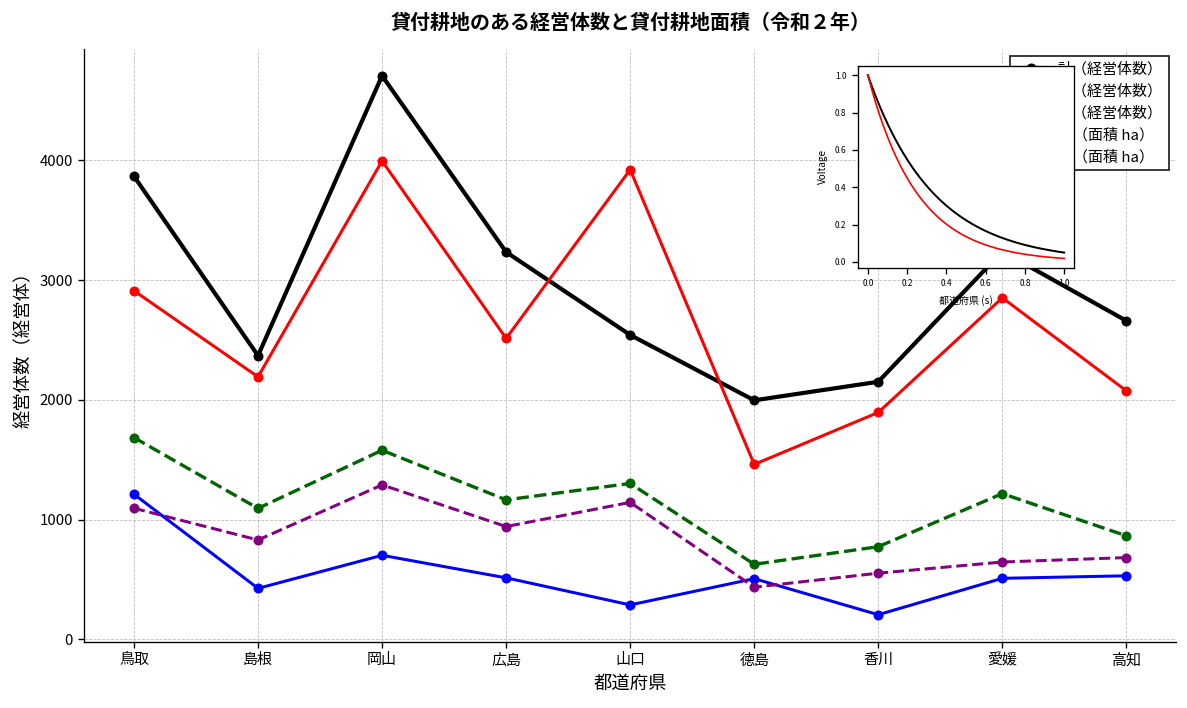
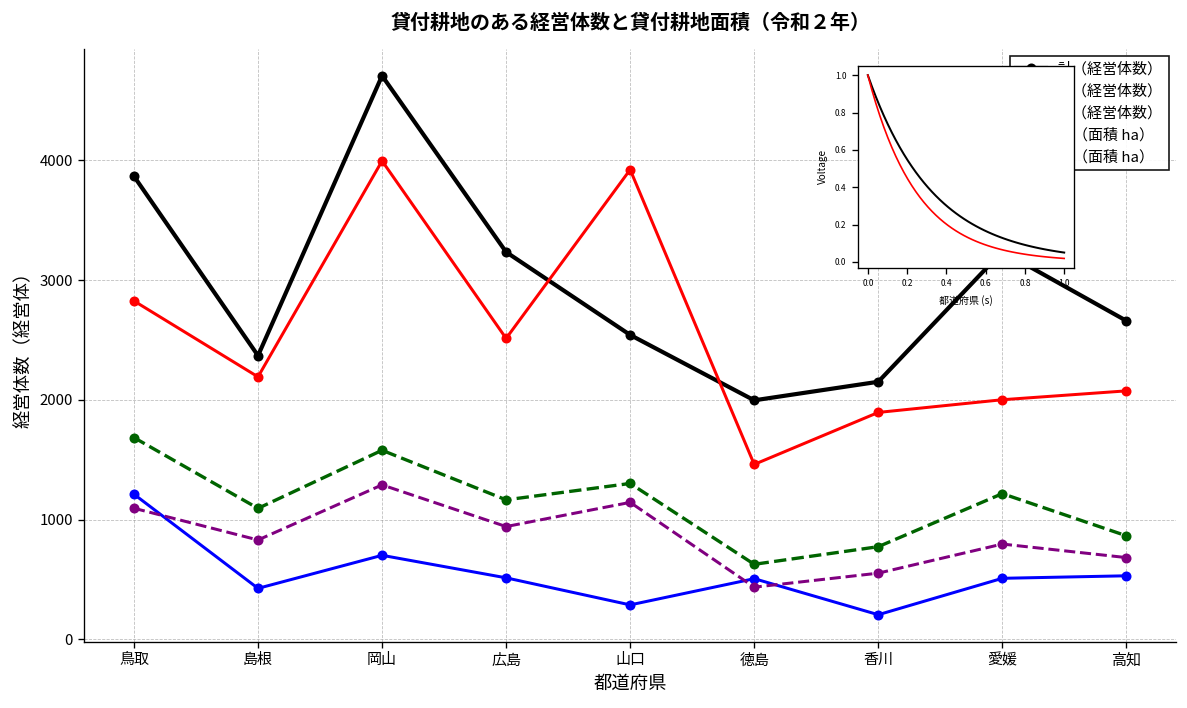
貸付耕地のある経営体数と貸付耕地面積（令和２年）, 田（経営体数）, 鳥取: 2900 -> 2800
貸付耕地のある経営体数と貸付耕地面積（令和２年）, 田（経営体数）, 愛媛: 2900 -> 2000
貸付耕地のある経営体数と貸付耕地面積（令和２年）, 田（面積 ha）, 愛媛: 600 -> 800
